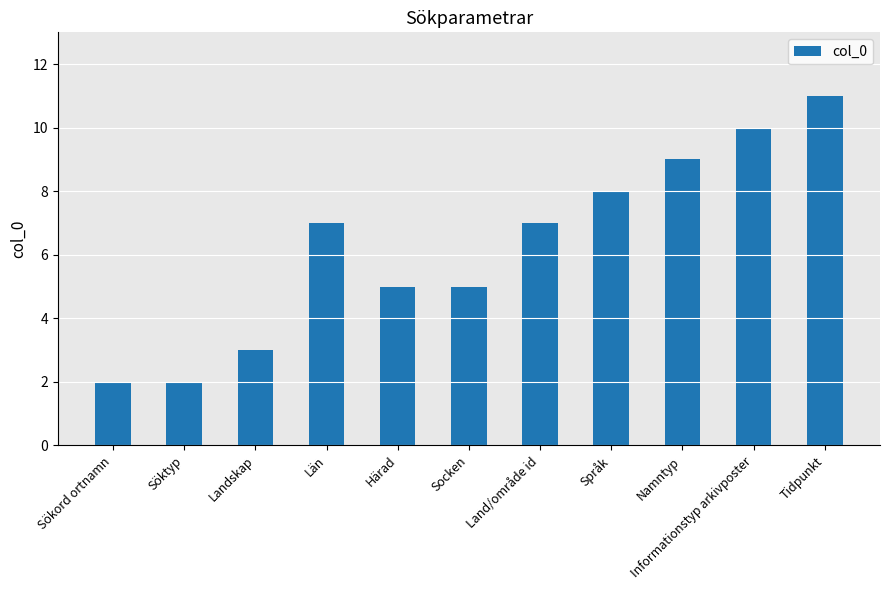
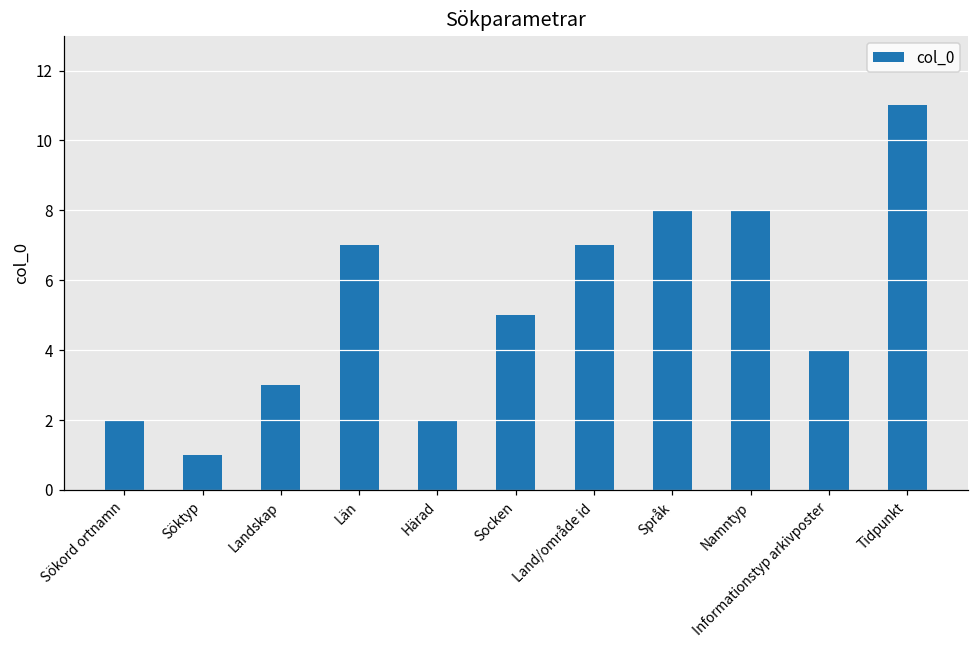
Söktyp: 2 -> 1
Härad: 5 -> 2
Namntyp: 9 -> 8
Informationstyp arkivposter: 10 -> 4
